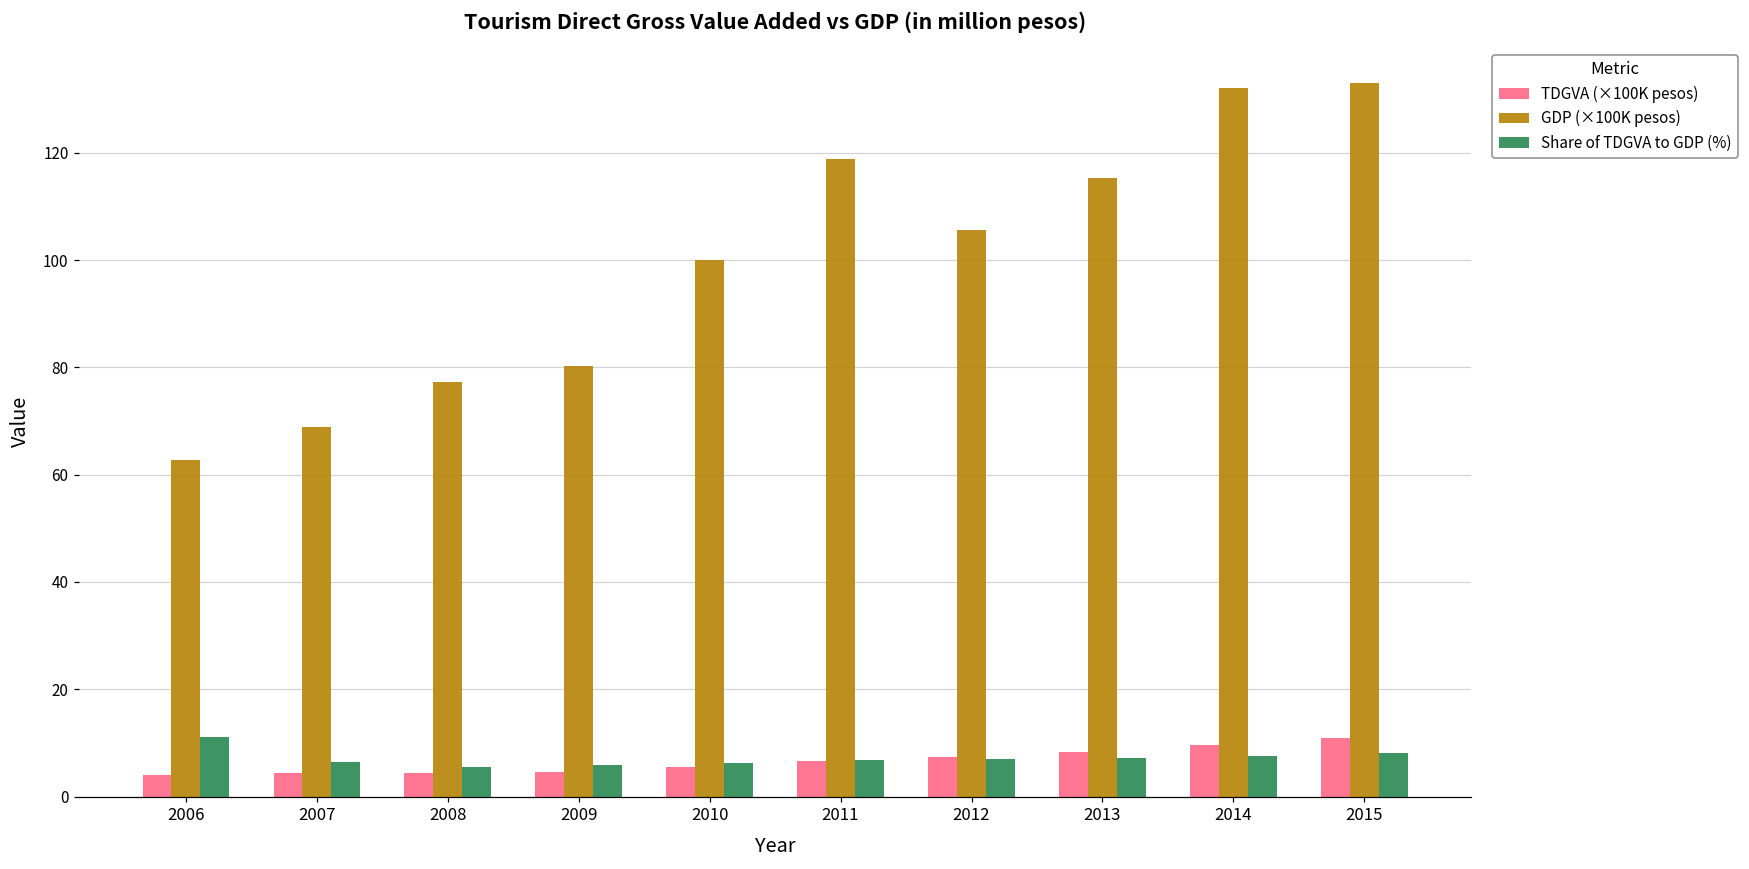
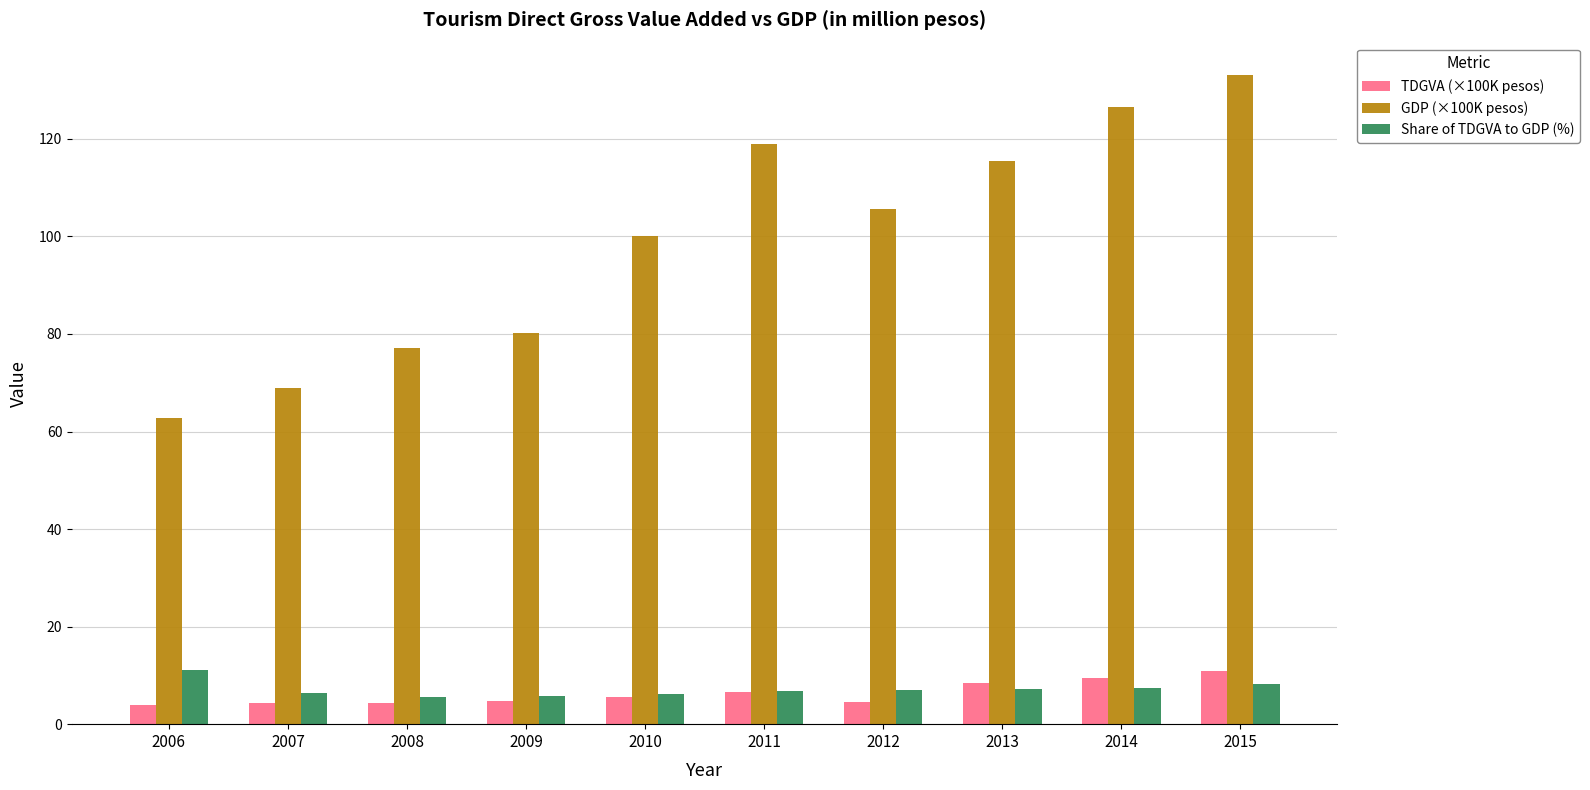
TDGVA (×100K pesos), 2012: 7 -> 4
GDP (×100K pesos), 2014: 132 -> 126
